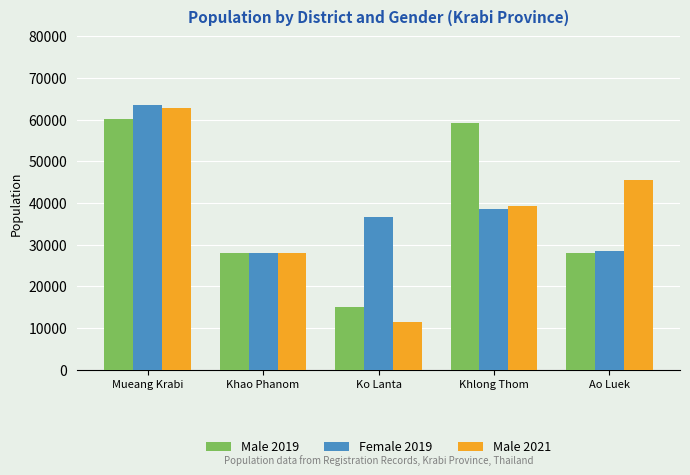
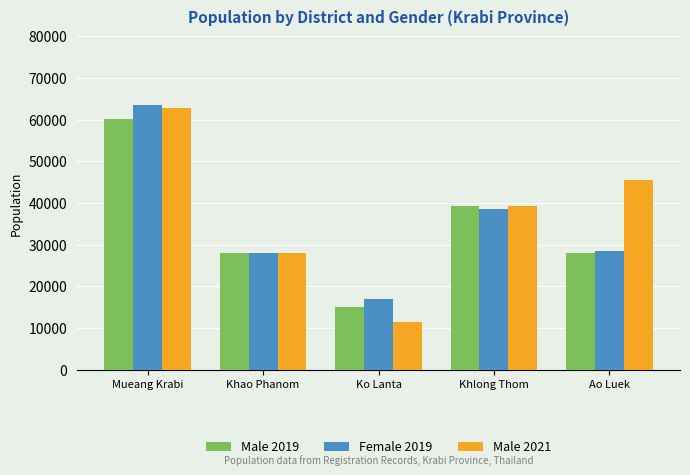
Female 2019, Ko Lanta: 37000 -> 17000
Male 2019, Khlong Thom: 59000 -> 39000
